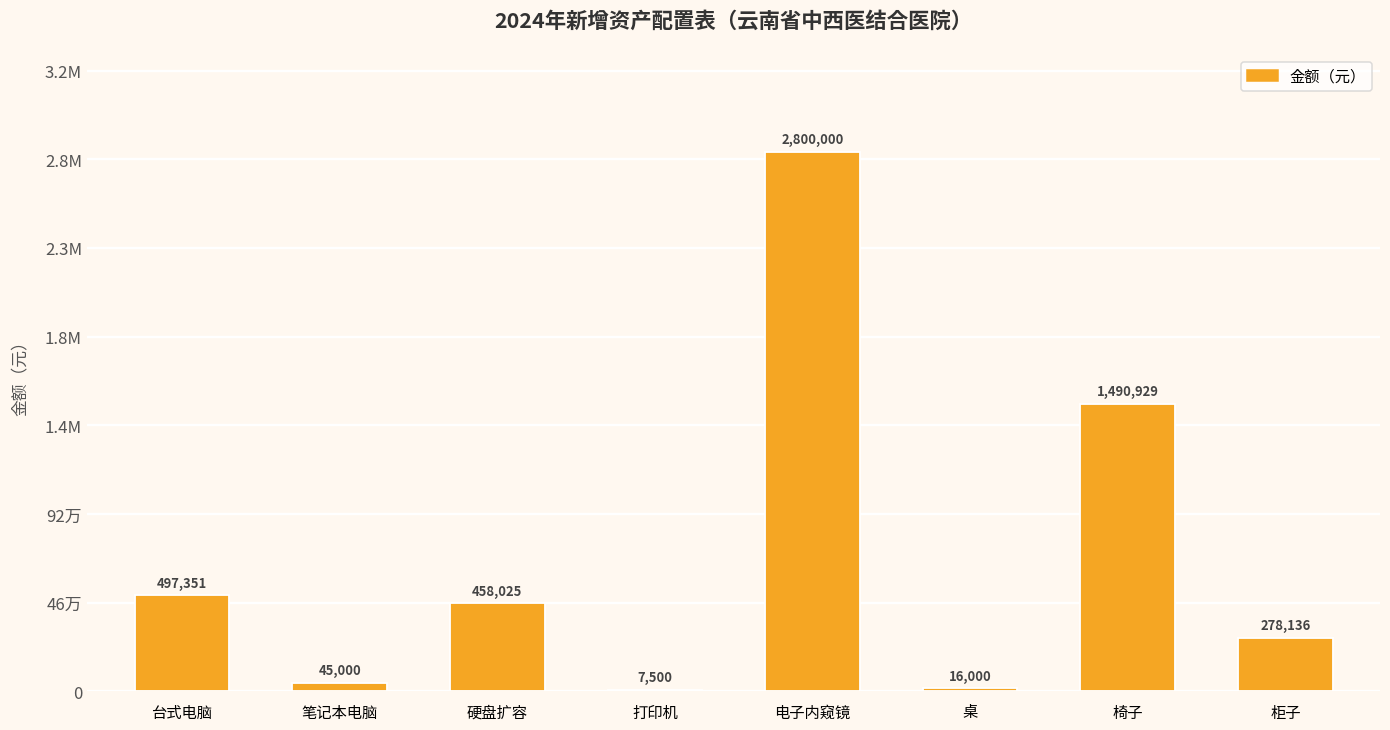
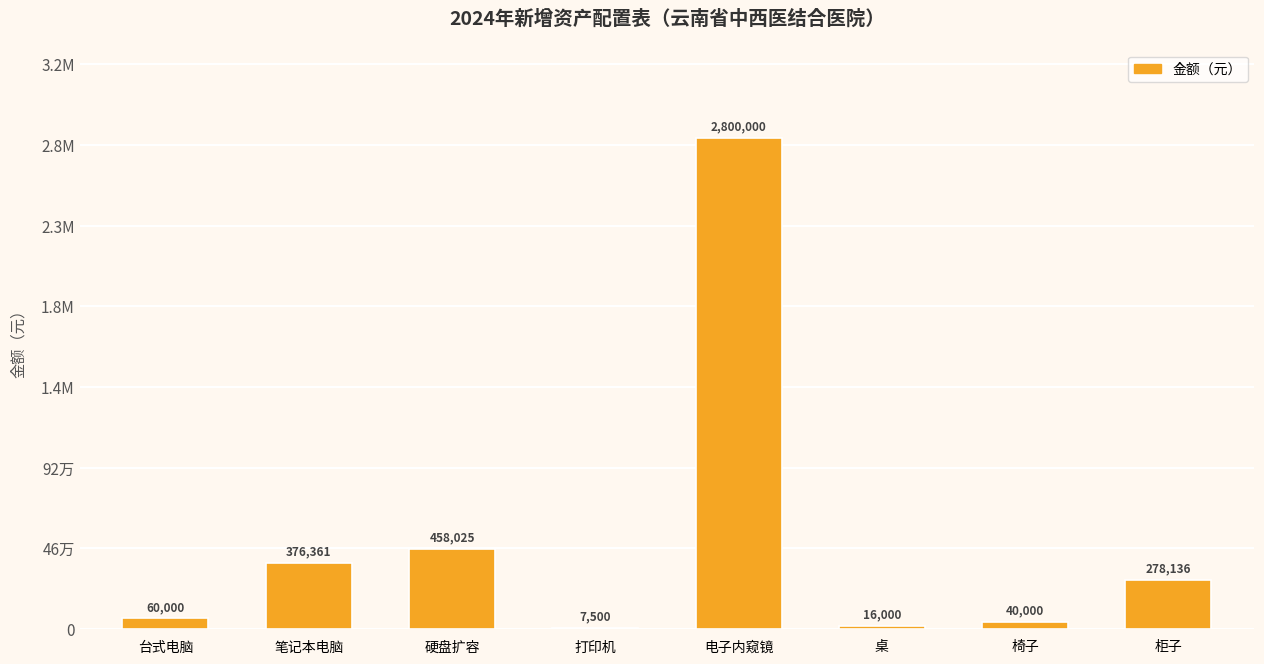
台式电脑: 497,351 -> 60,000
笔记本电脑: 45,000 -> 376,361
椅子: 1,490,929 -> 40,000
